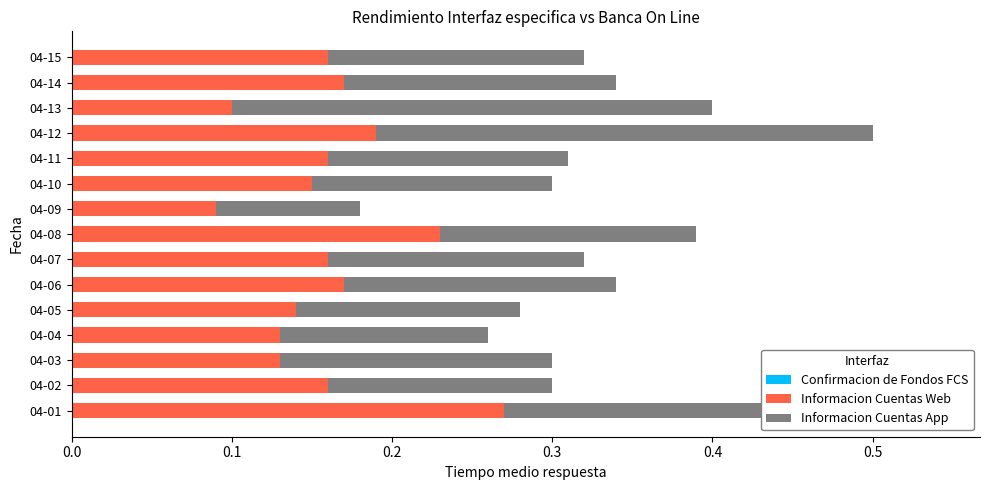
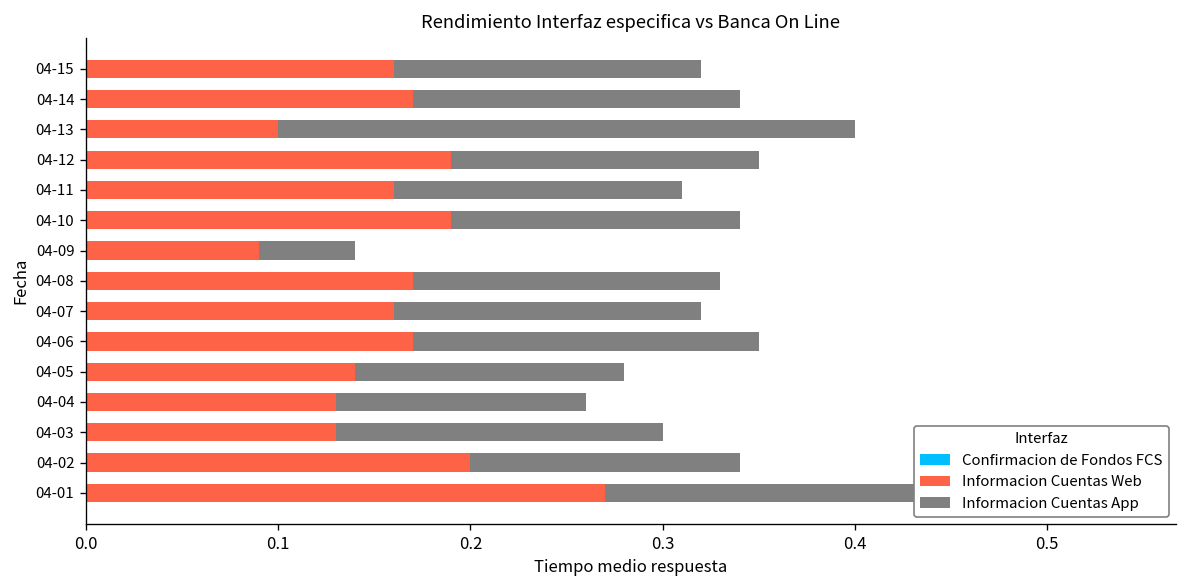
Informacion Cuentas App, 04-12: 0.31 -> 0.16
Informacion Cuentas Web, 04-10: 0.15 -> 0.19
Informacion Cuentas App, 04-09: 0.09 -> 0.05
Informacion Cuentas Web, 04-08: 0.23 -> 0.17
Informacion Cuentas App, 04-06: 0.17 -> 0.18
Informacion Cuentas Web, 04-02: 0.16 -> 0.20
